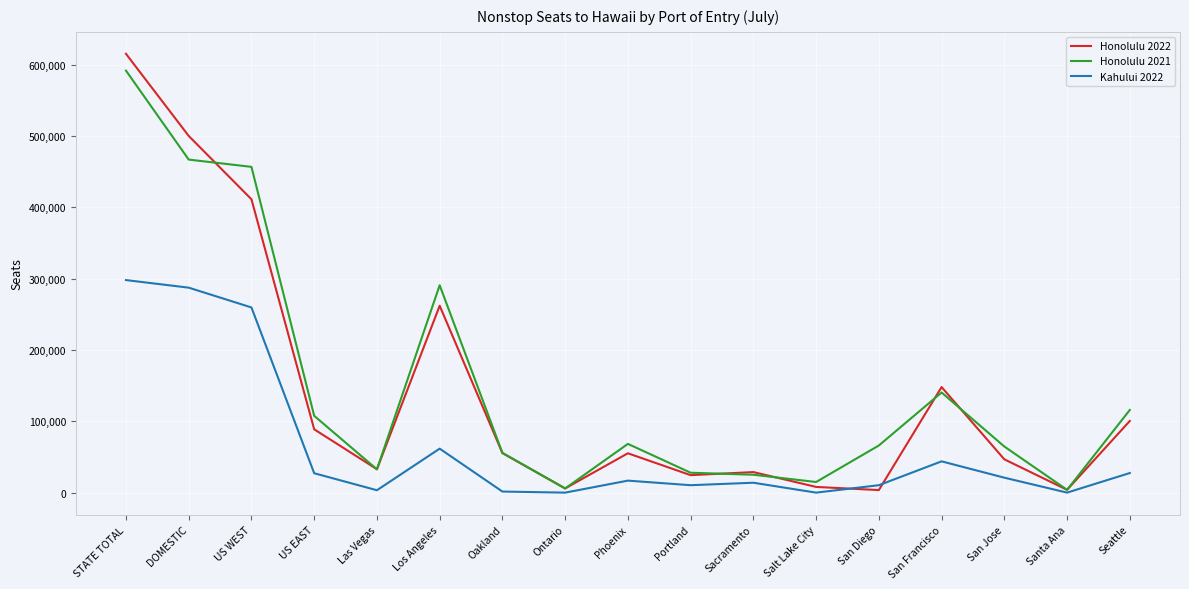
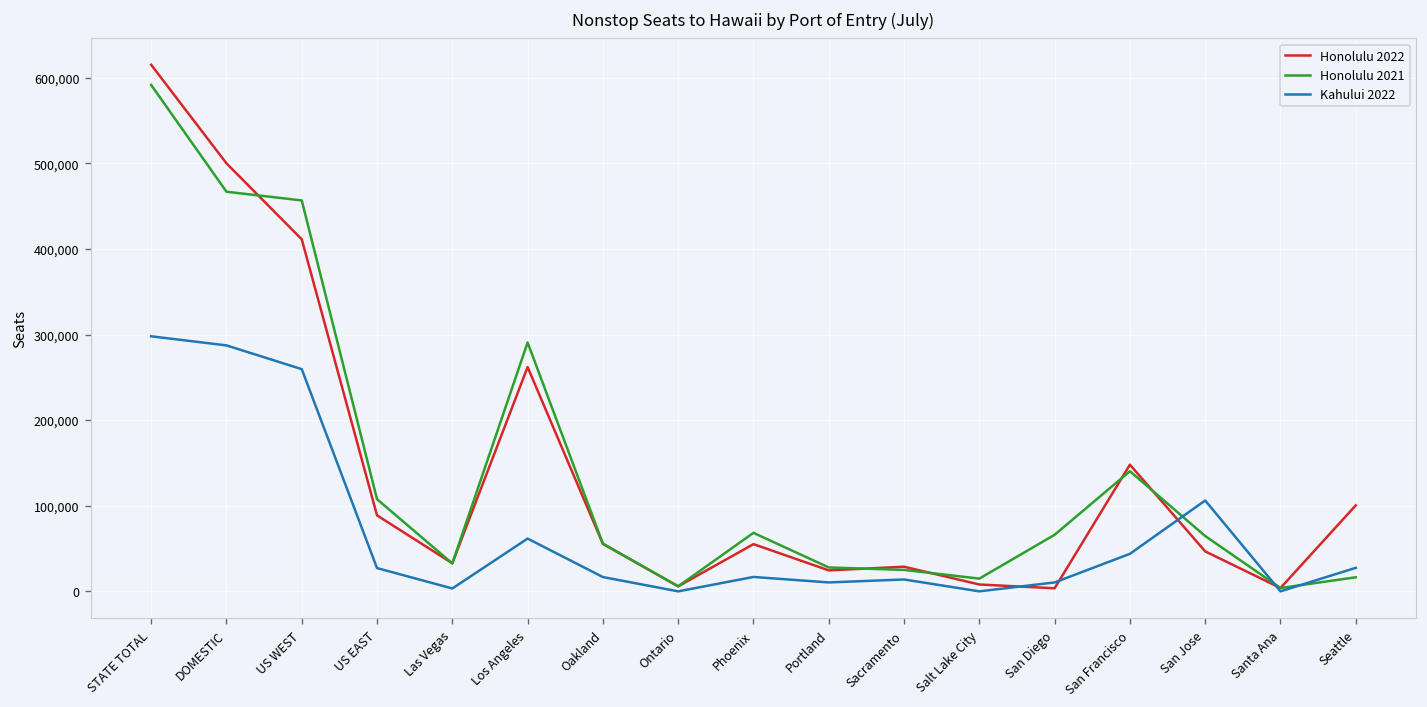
Kahului 2022, Oakland: 0 -> 20,000
Kahului 2022, San Jose: 20,000 -> 110,000
Honolulu 2021, Seattle: 120,000 -> 20,000
